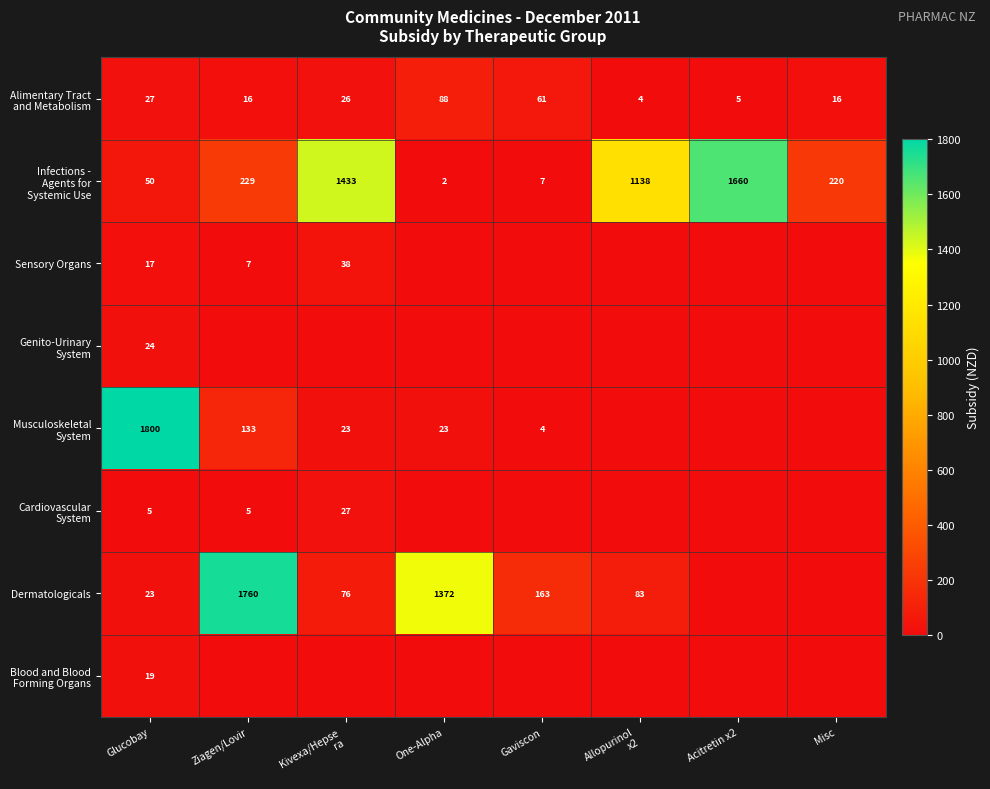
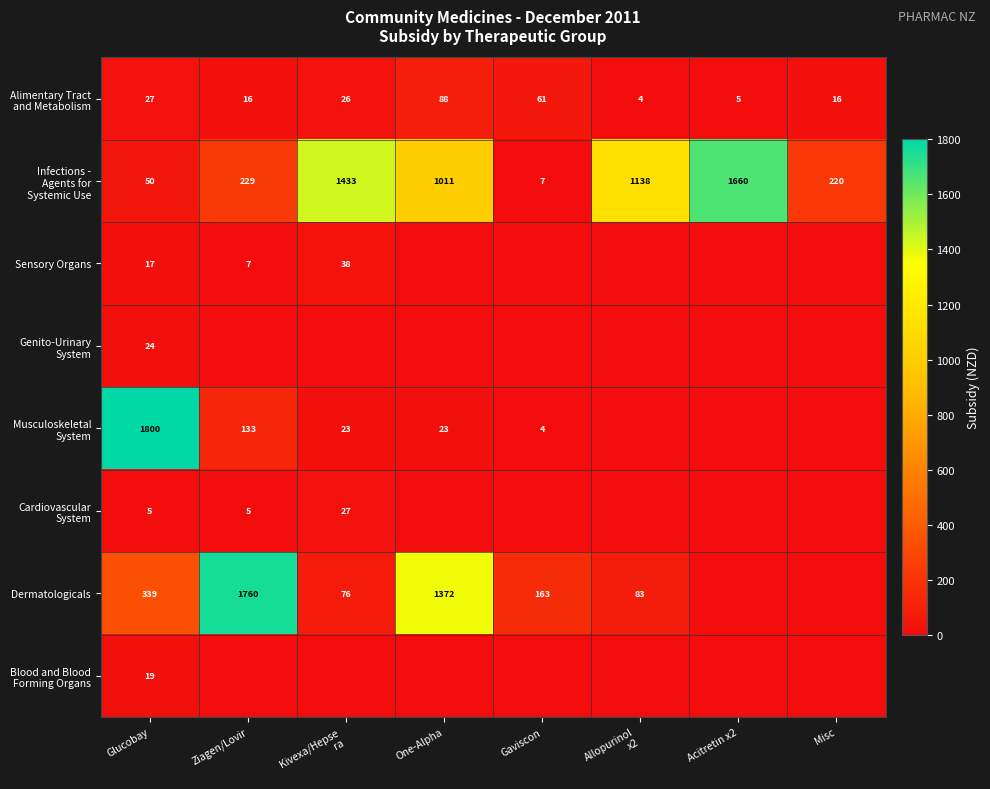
Infections - Agents for Systemic Use, One-Alpha: 2 -> 1011
Dermatologicals, Glucobay: 23 -> 339
